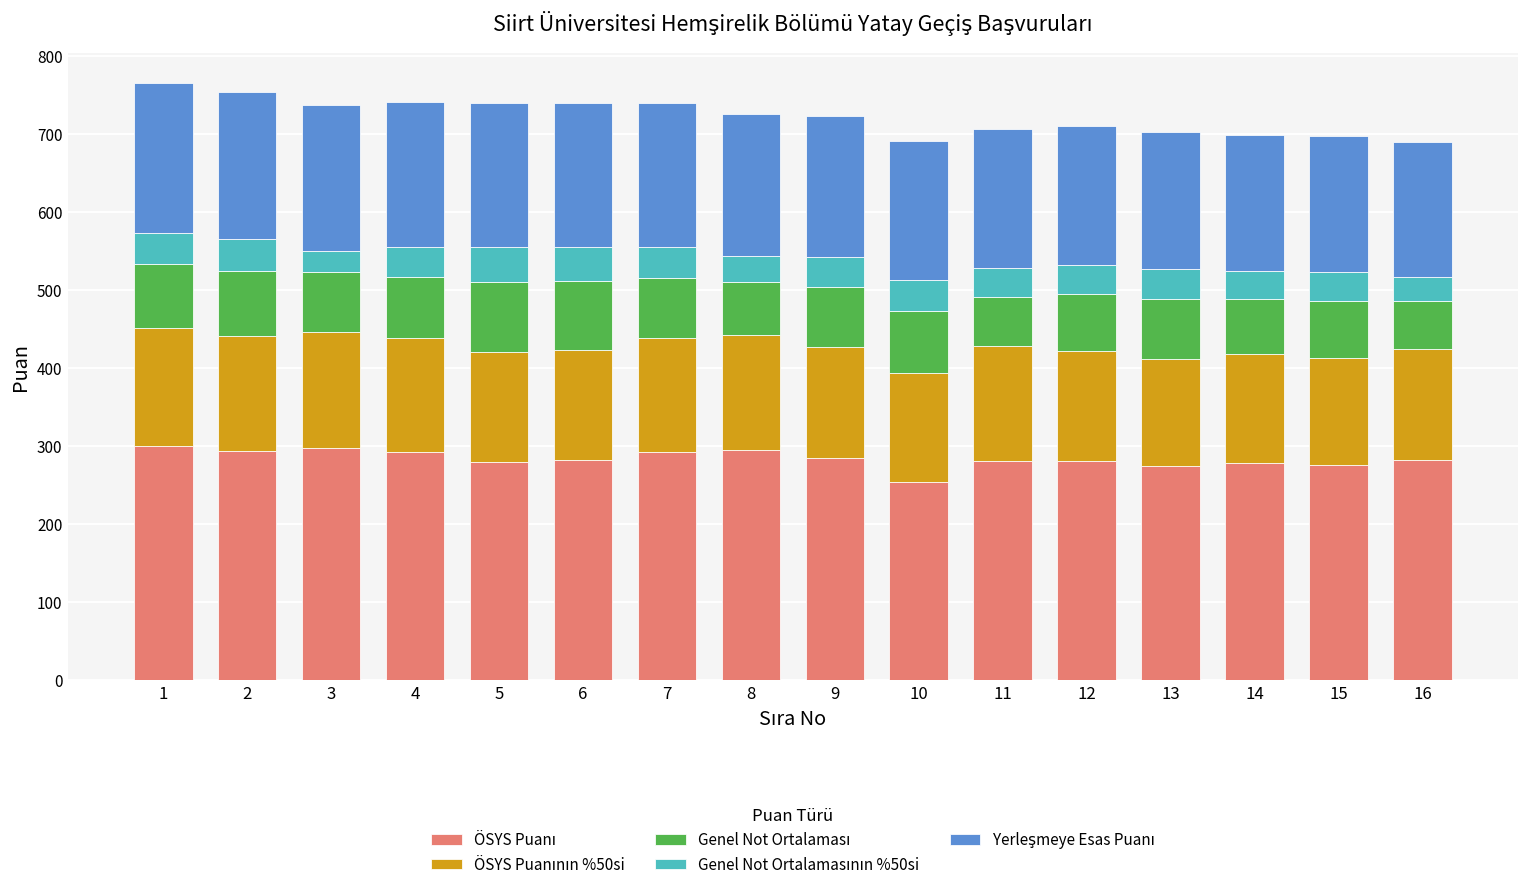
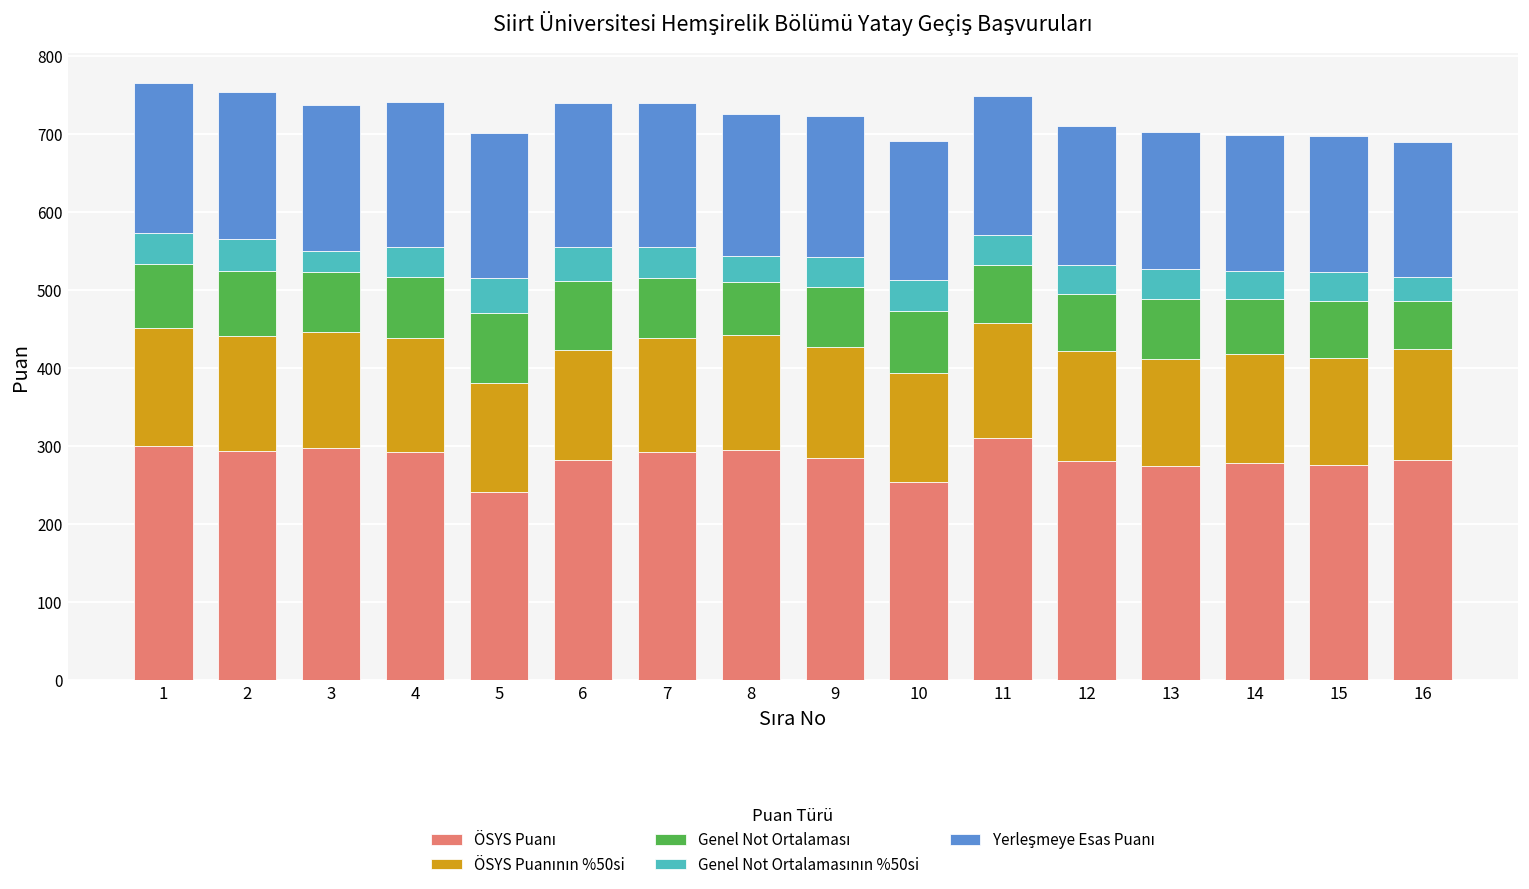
ÖSYS Puanı, 5: 280 -> 240
ÖSYS Puanı, 11: 280 -> 310
Genel Not Ortalaması, 11: 60 -> 80
